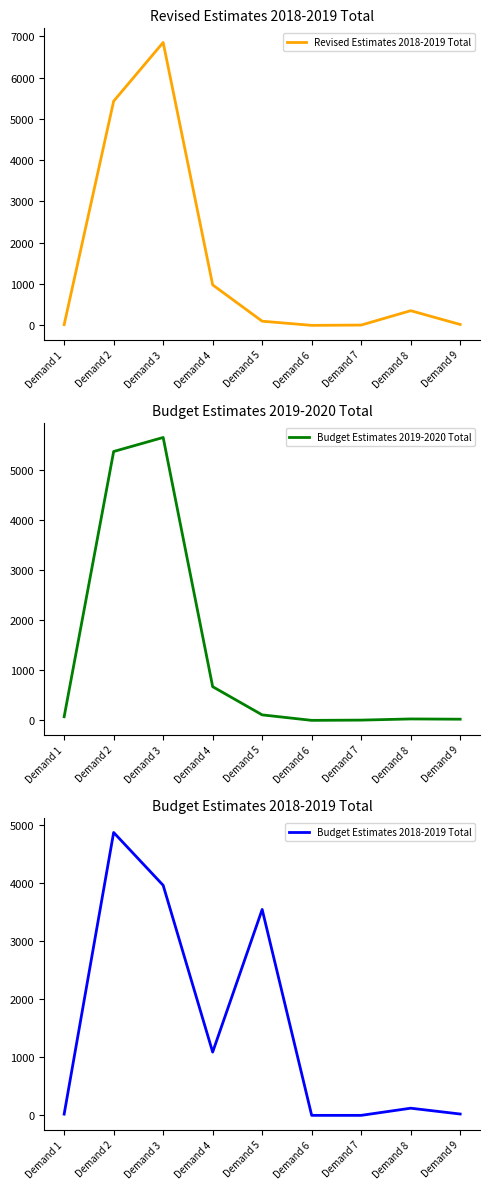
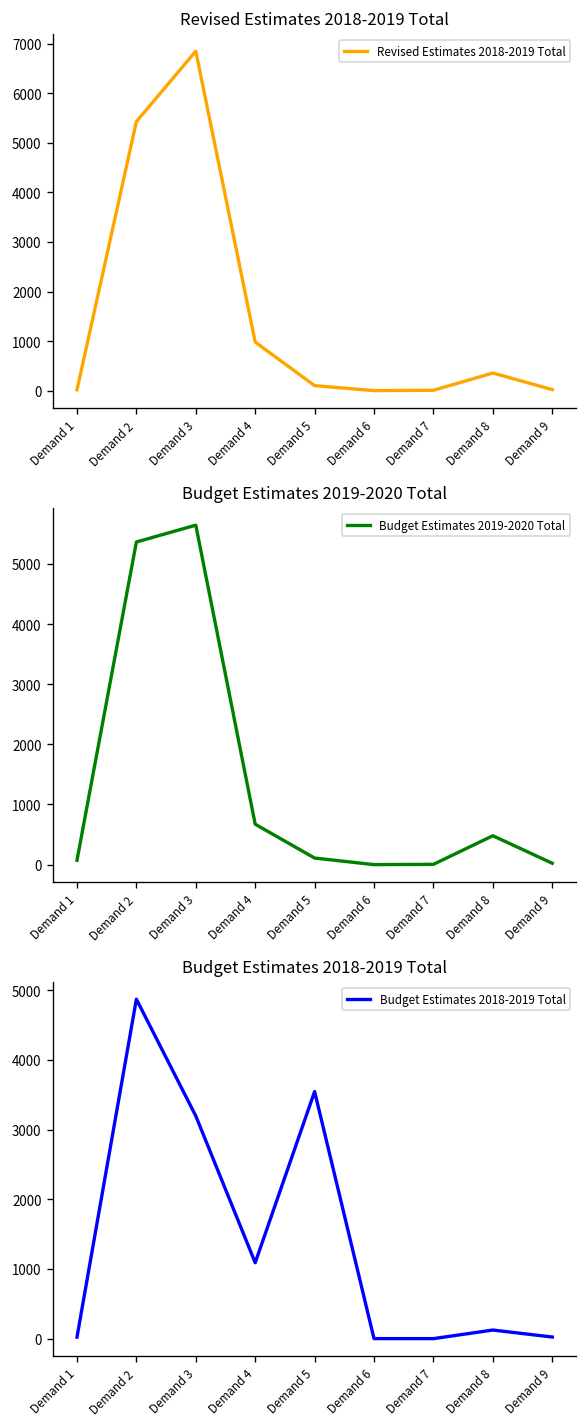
Budget Estimates 2019-2020 Total, Demand 8: 0 -> 500
Budget Estimates 2018-2019 Total, Demand 3: 4000 -> 3200
